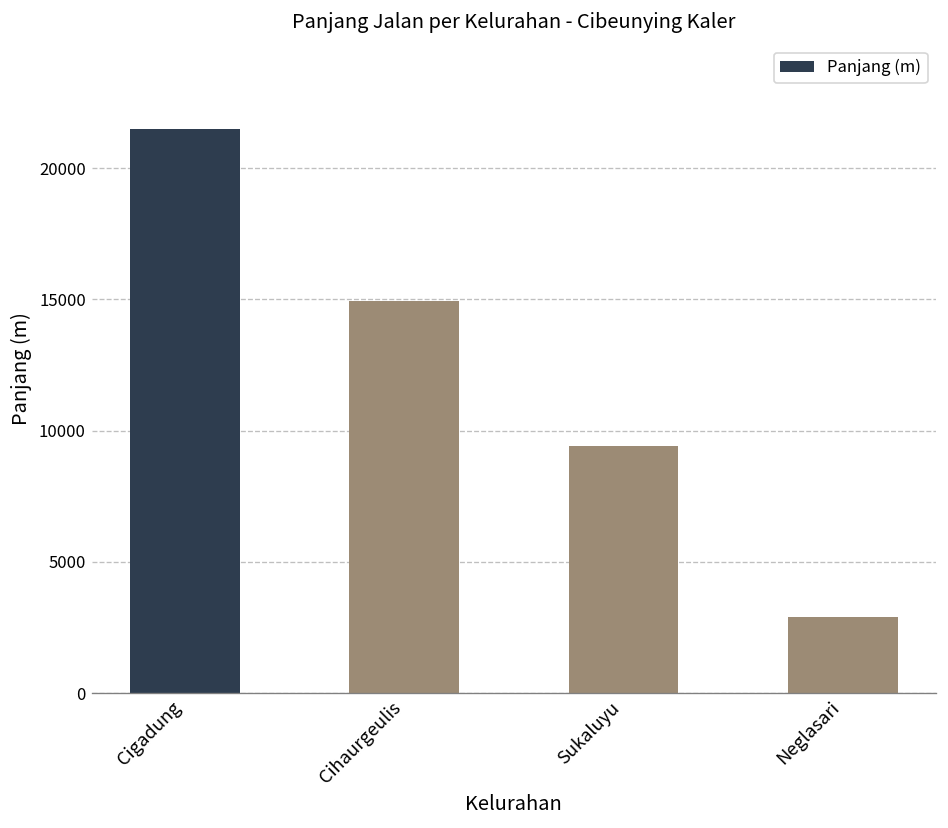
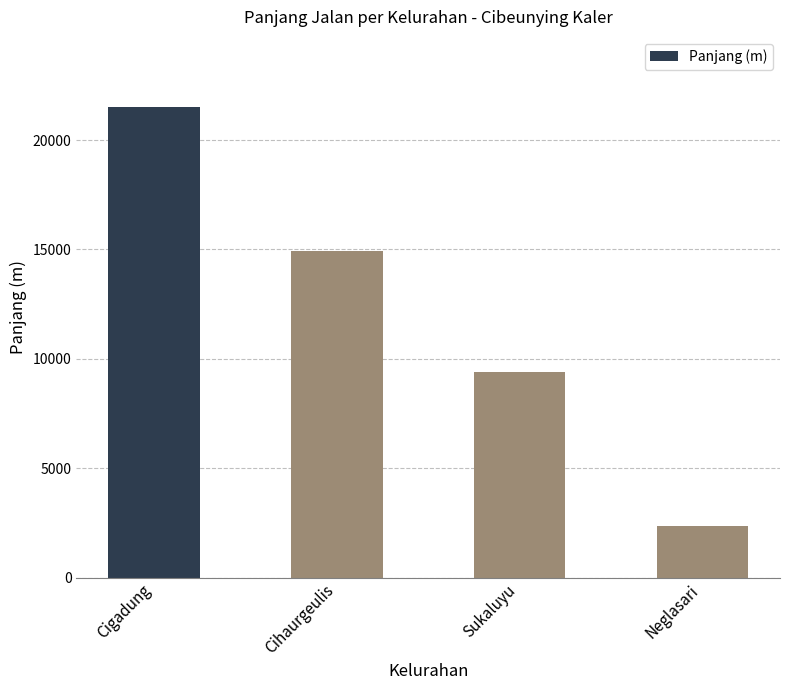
Neglasari: 2900 -> 2400
